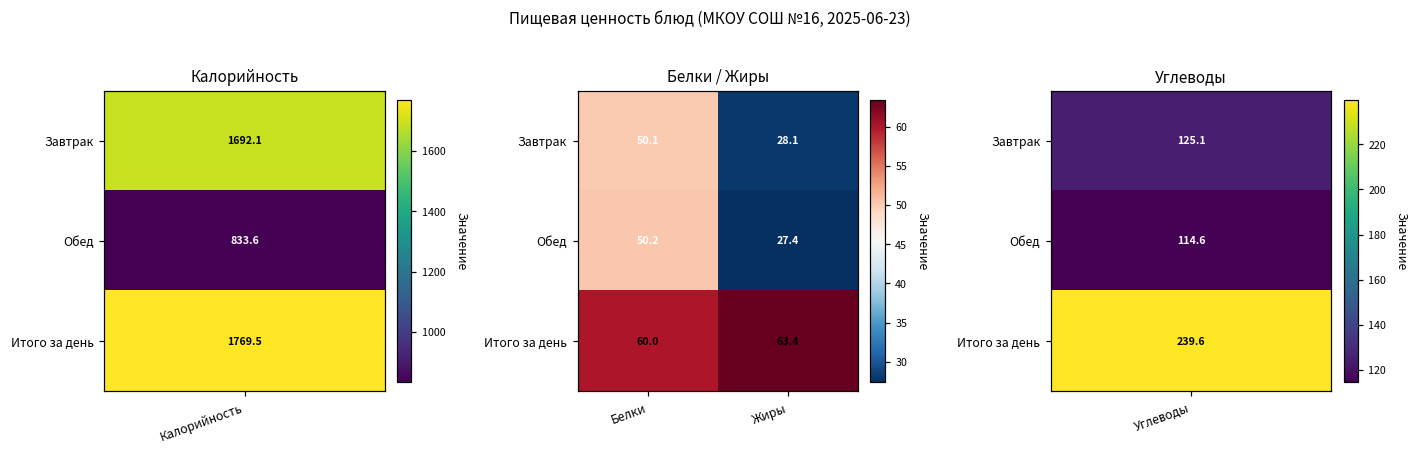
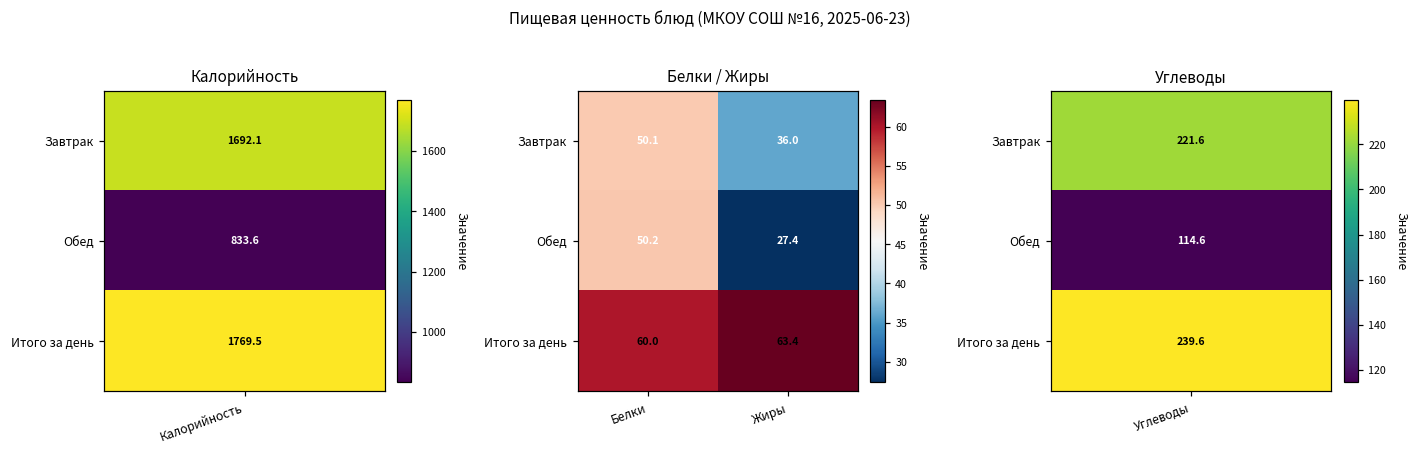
Белки / Жиры, Завтрак, Жиры: 28.1 -> 36.0
Углеводы, Завтрак, Углеводы: 125.1 -> 221.6
